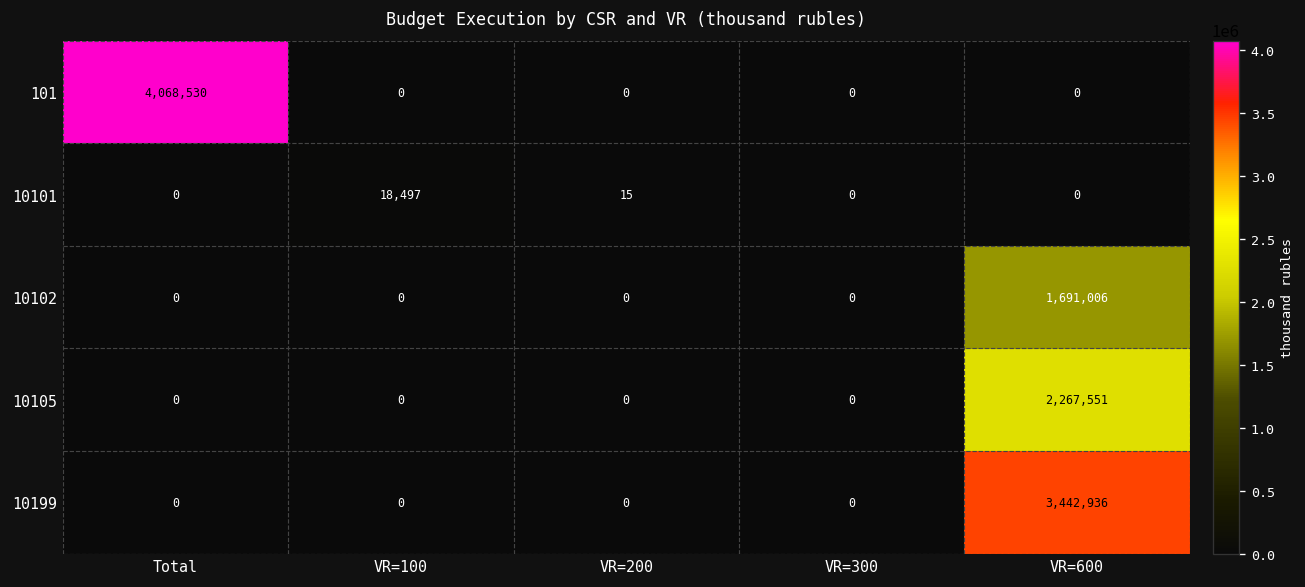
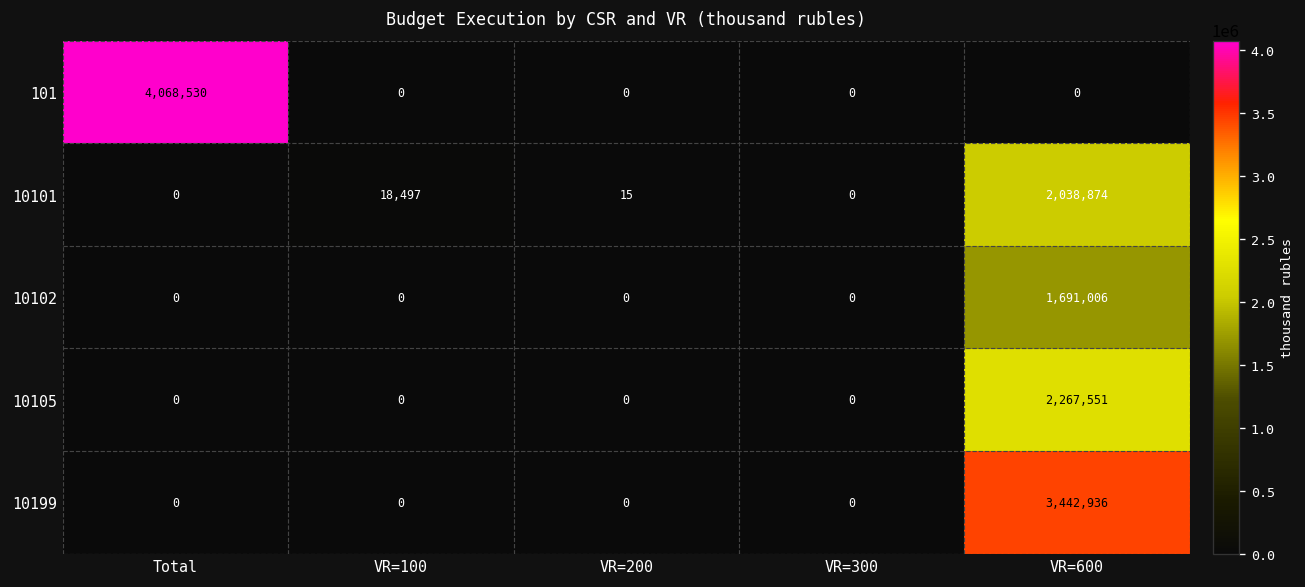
10101, VR=600: 0 -> 2,038,874
